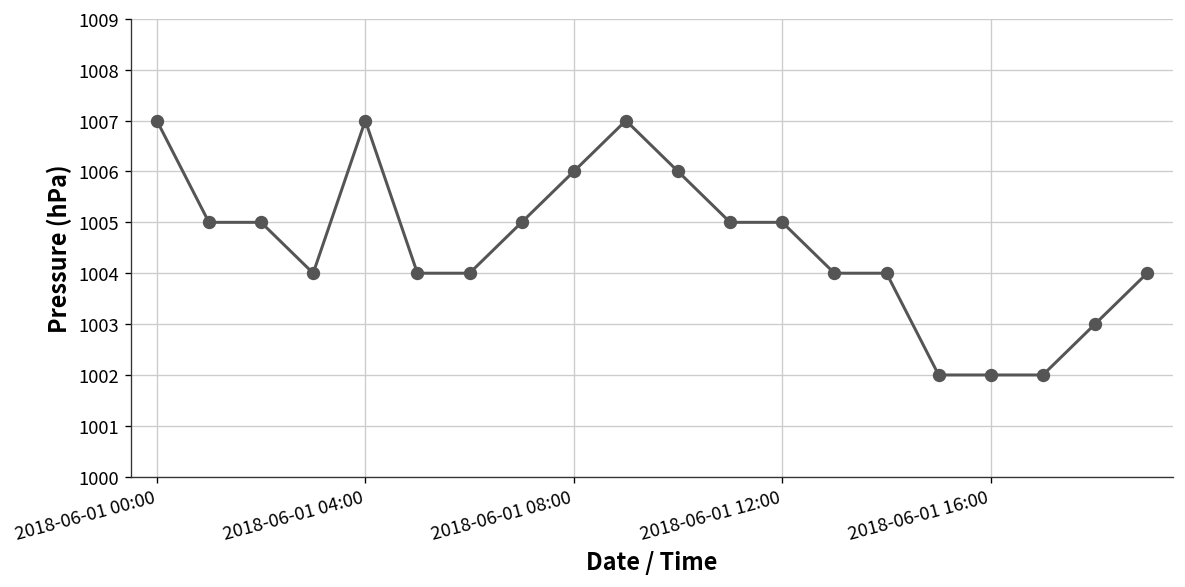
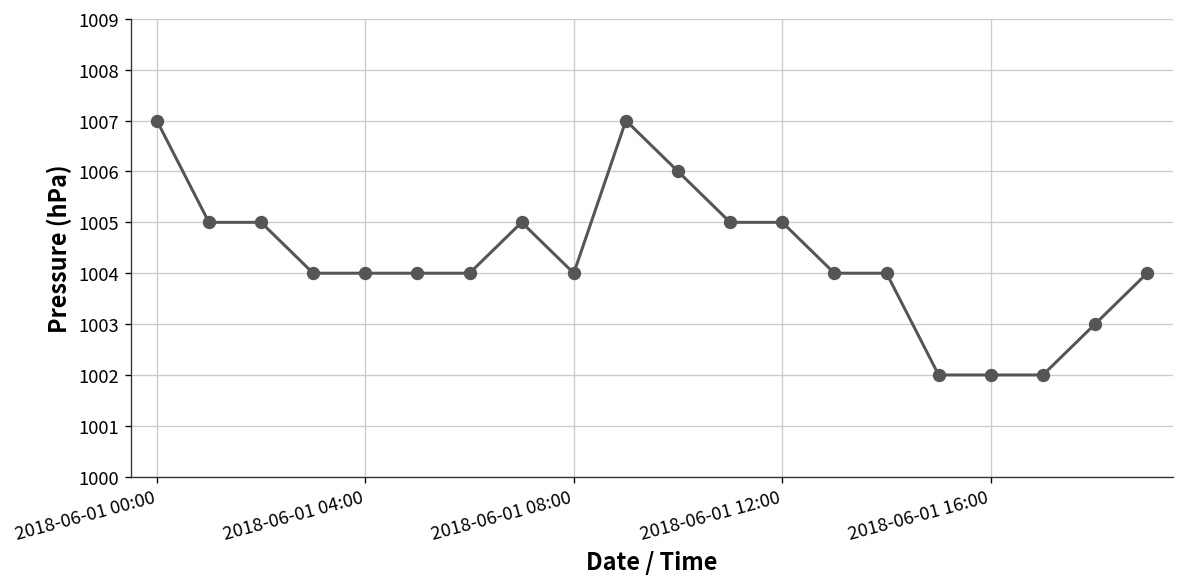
2018-06-01 04:00: 1007 -> 1004
2018-06-01 08:00: 1006 -> 1004
